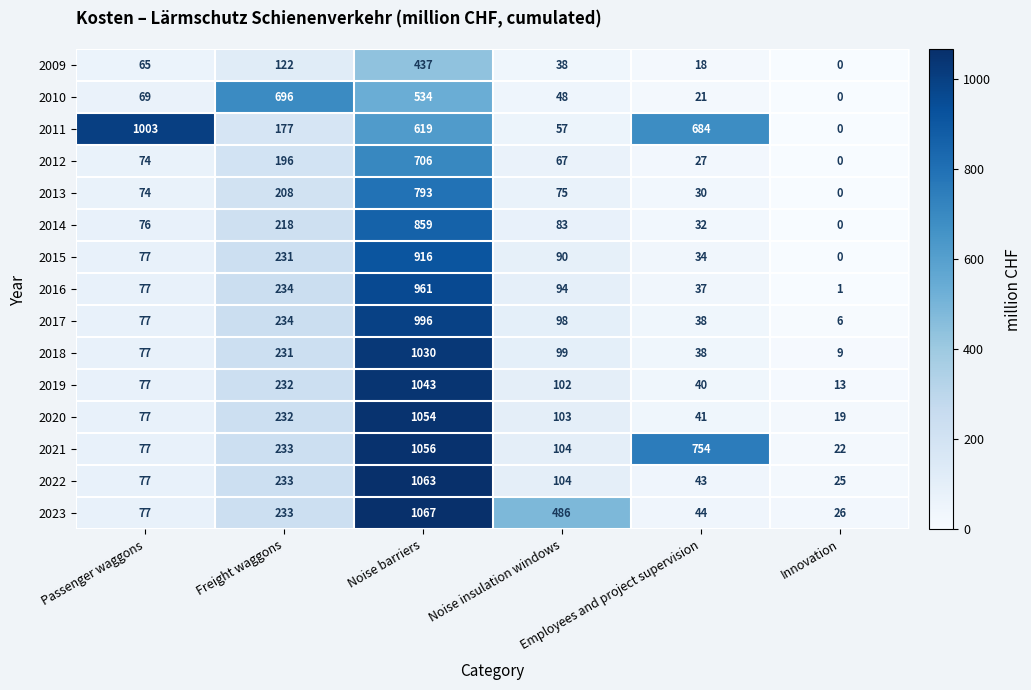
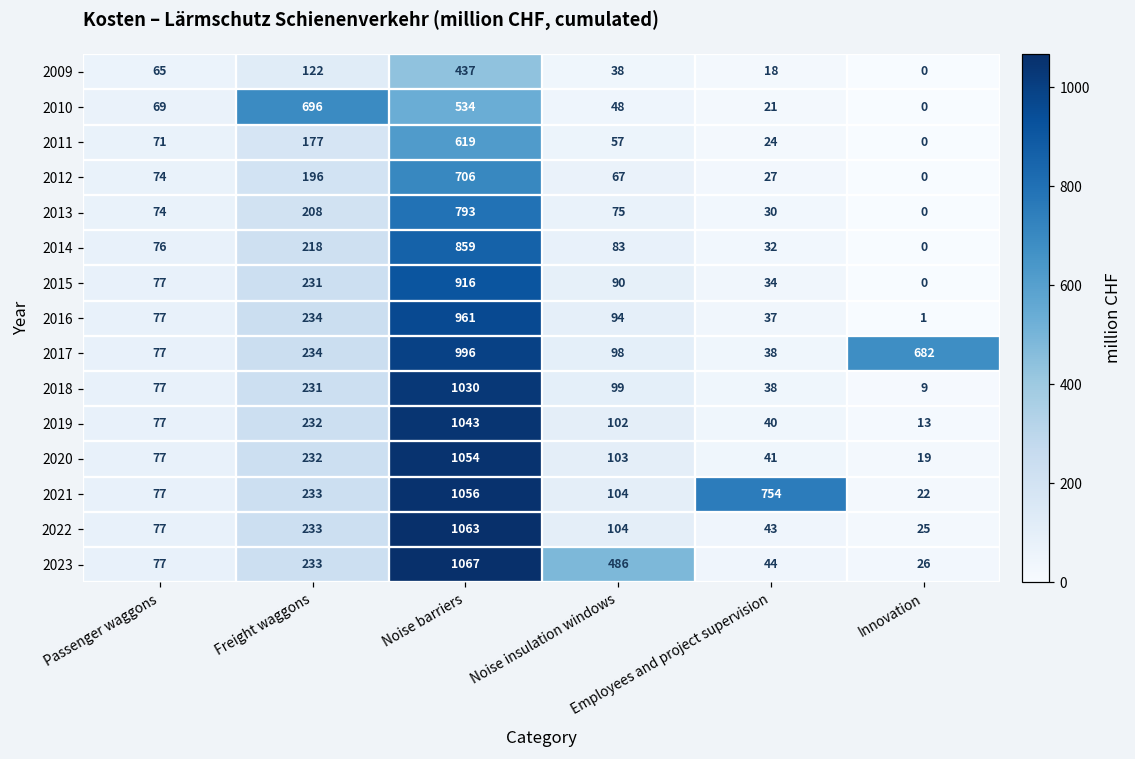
2011, Passenger waggons: 1003 -> 71
2011, Employees and project supervision: 684 -> 24
2017, Innovation: 6 -> 682
